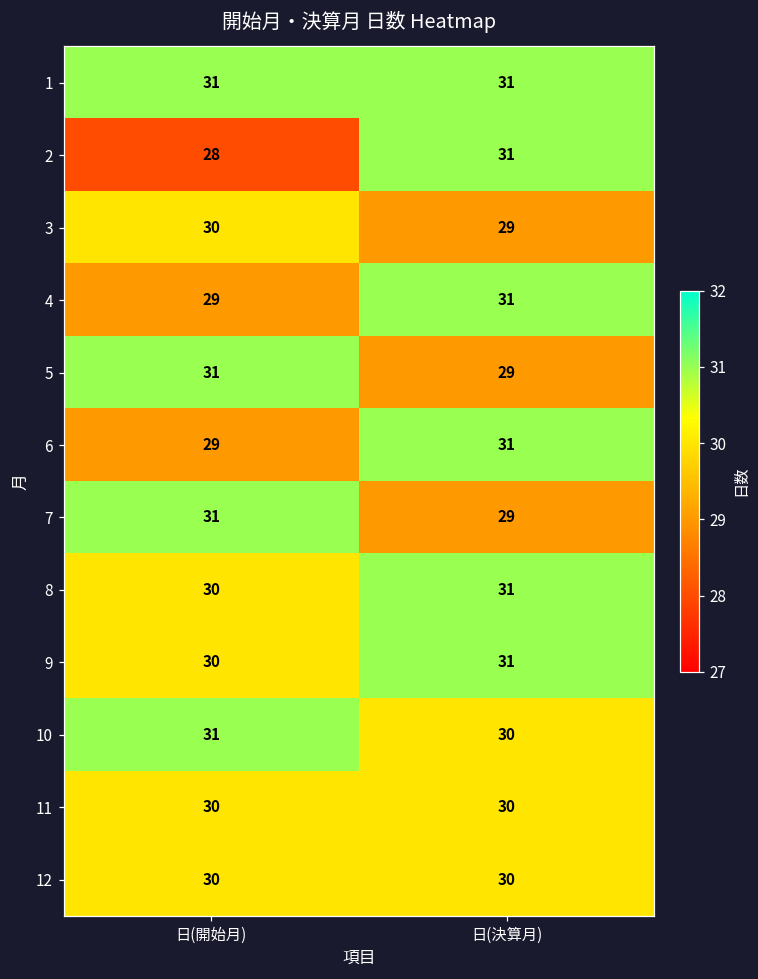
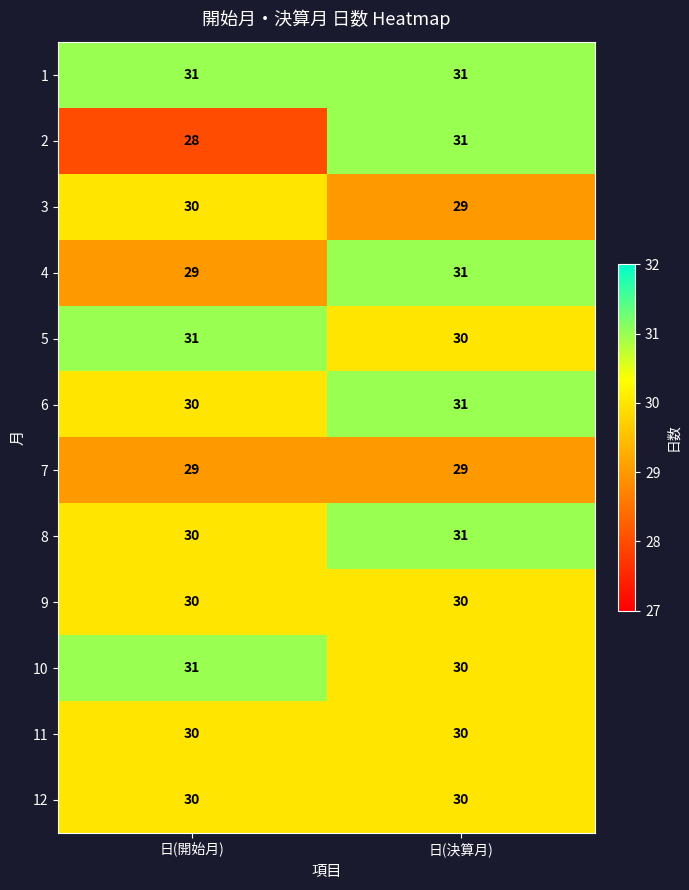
5, 日(決算月): 29 -> 30
6, 日(開始月): 29 -> 30
7, 日(開始月): 31 -> 29
9, 日(決算月): 31 -> 30
